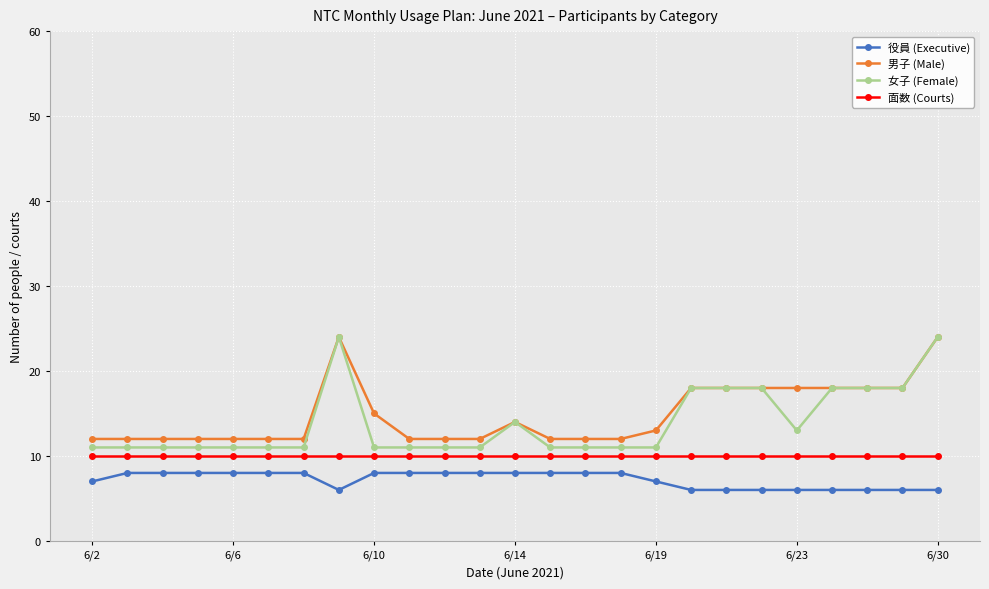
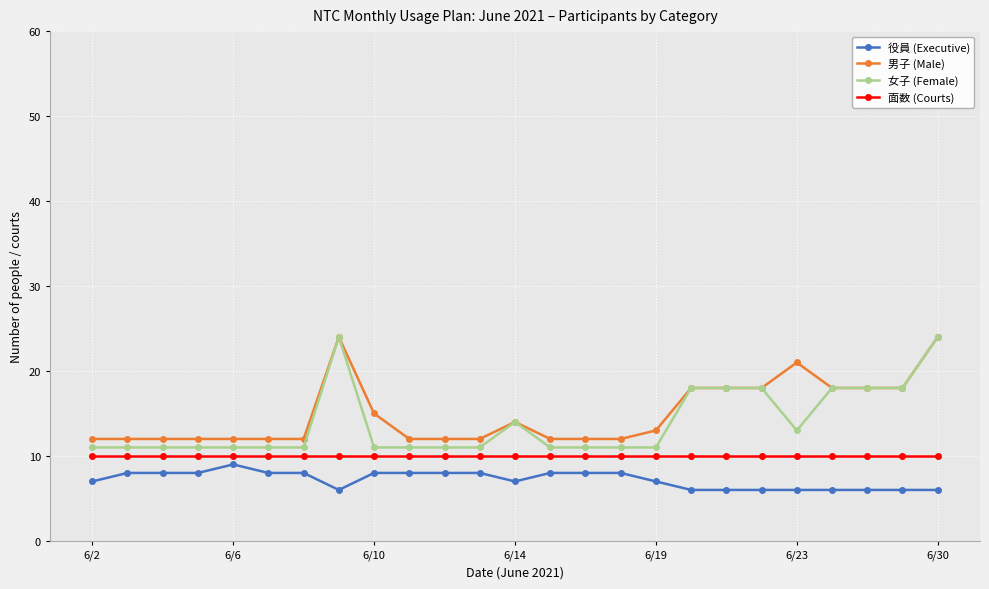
役員 (Executive), 6/6: 8 -> 9
役員 (Executive), 6/14: 8 -> 7
男子 (Male), 6/23: 18 -> 21
